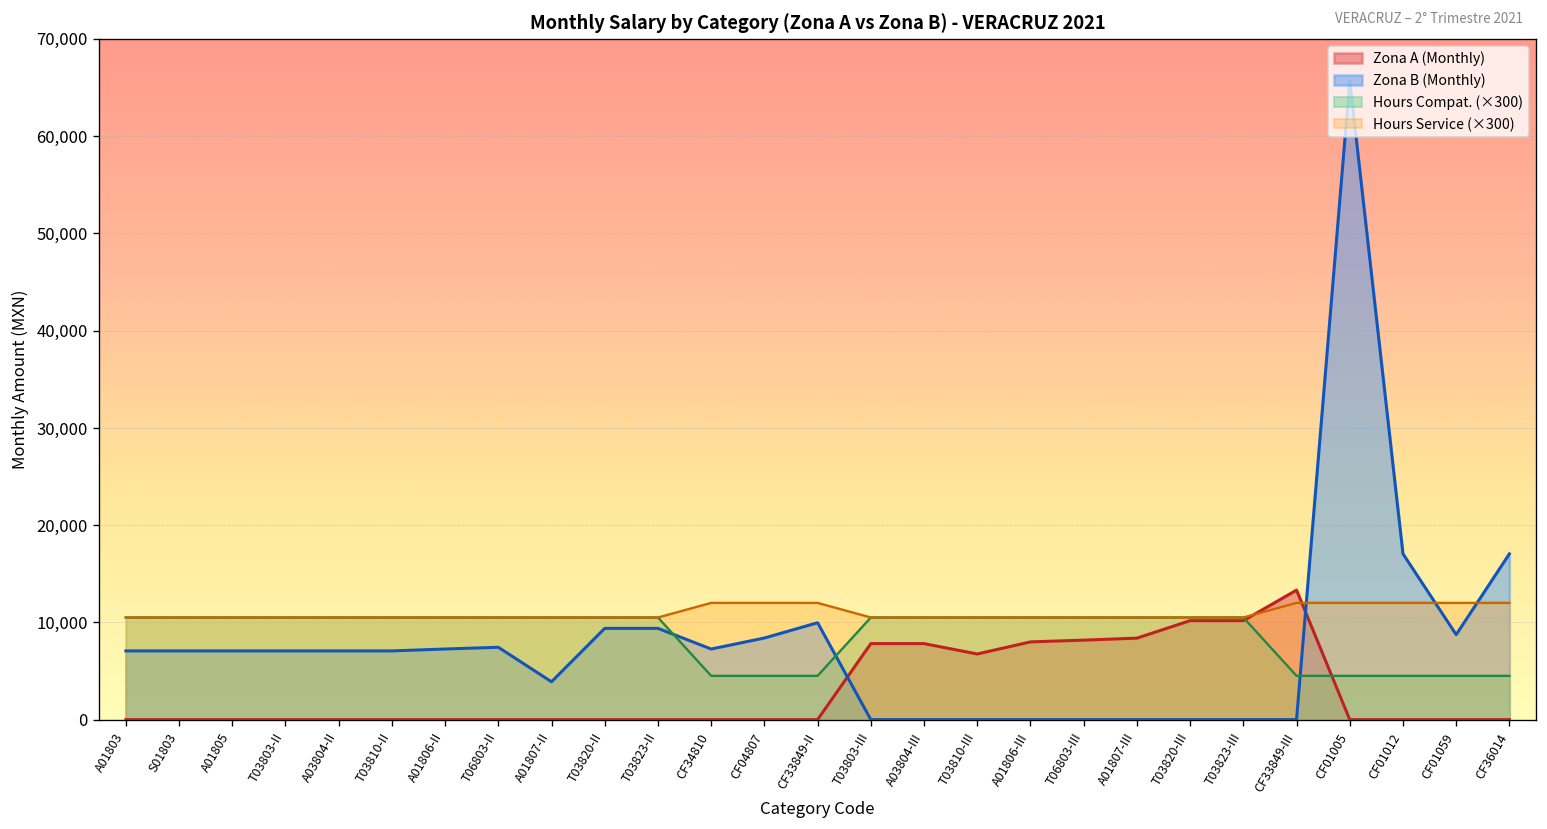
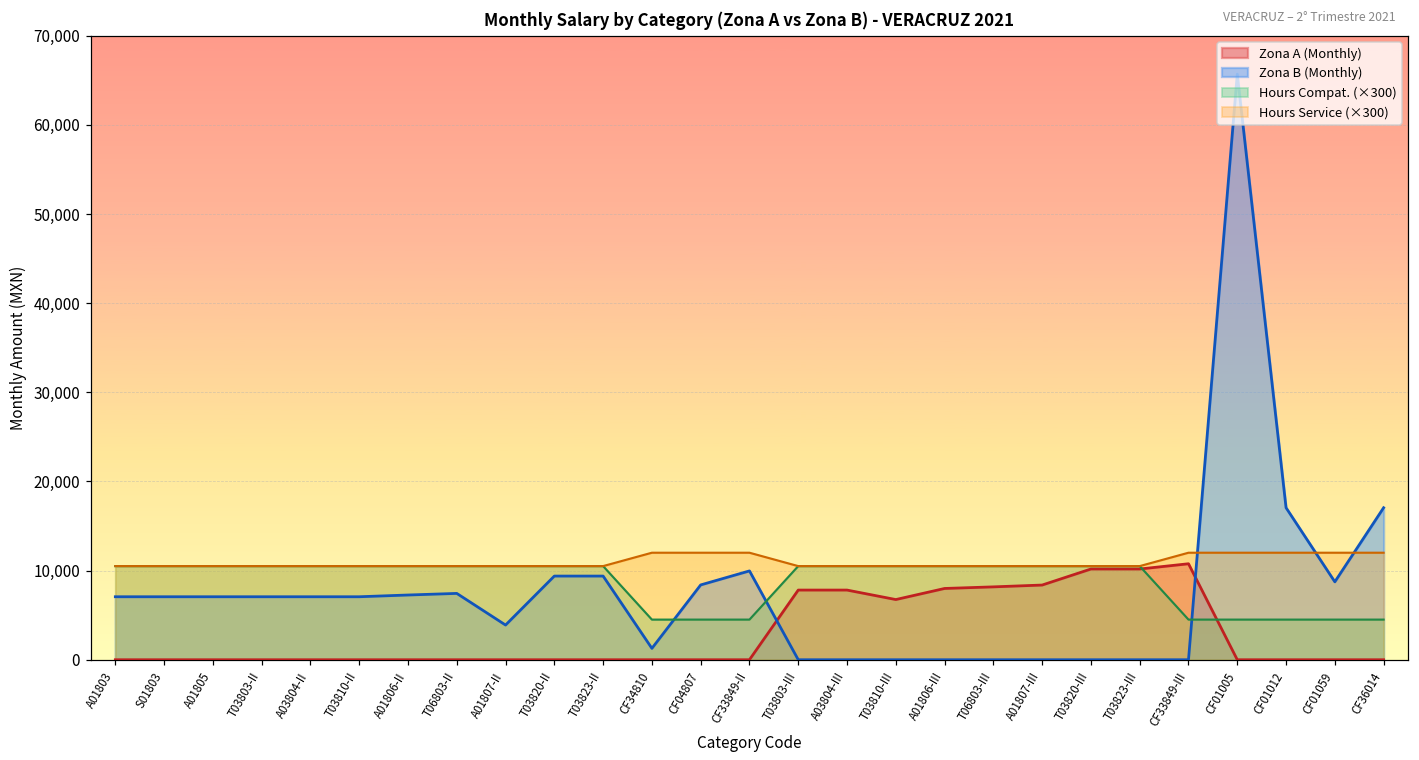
Zona B (Monthly), CF34810: 7,000 -> 1,000
Zona A (Monthly), CF33849-III: 13,000 -> 11,000
